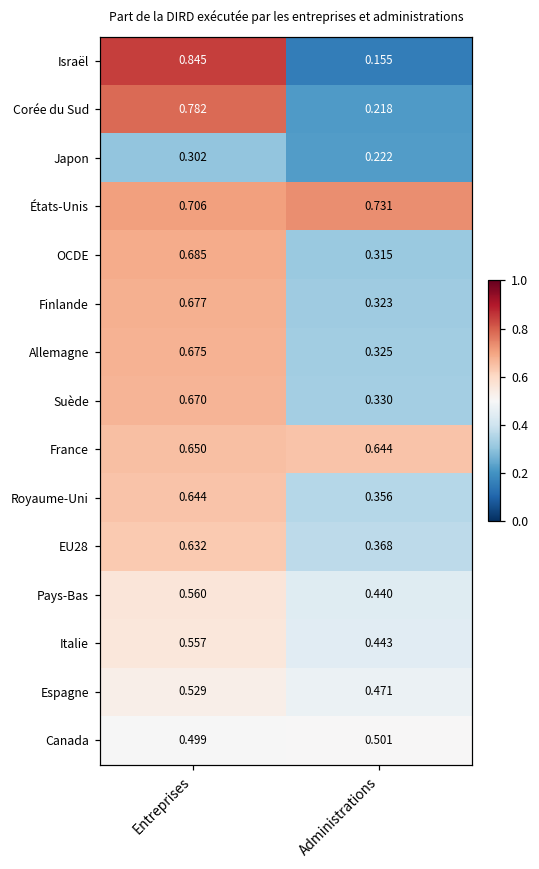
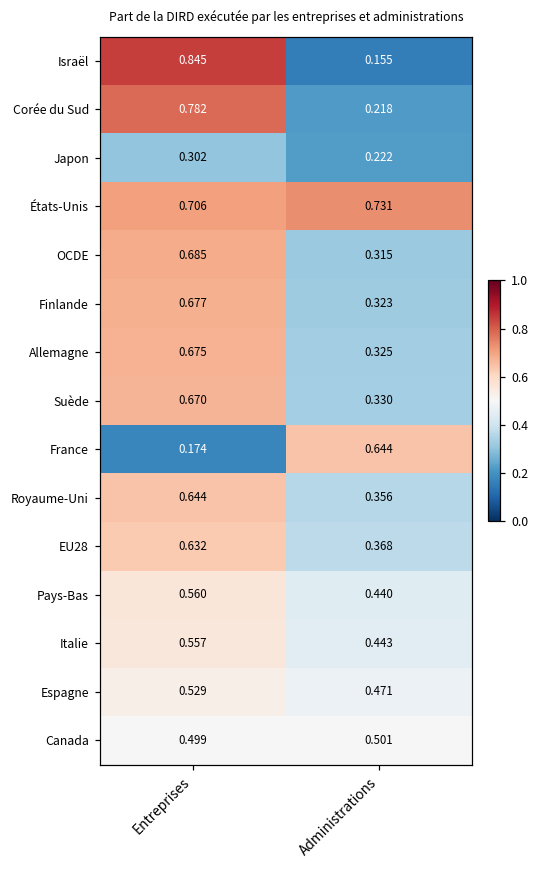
France, Entreprises: 0.650 -> 0.174
